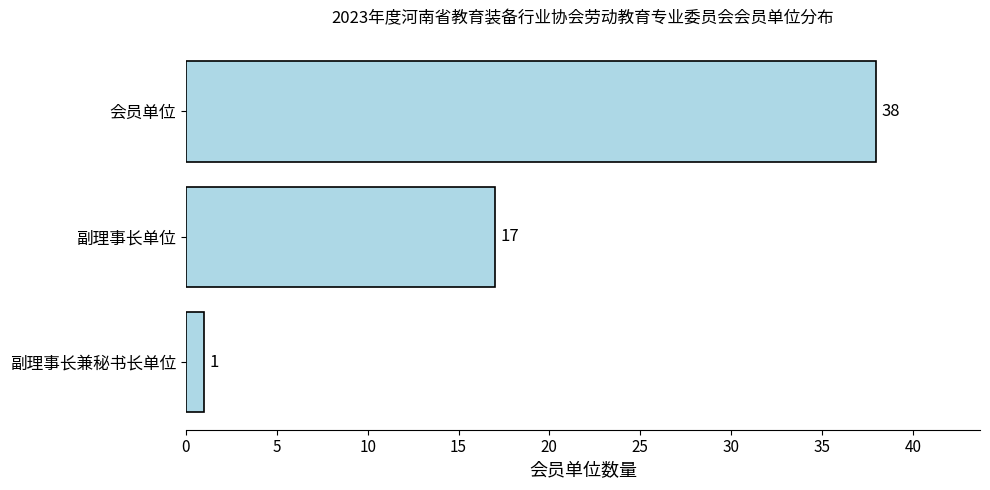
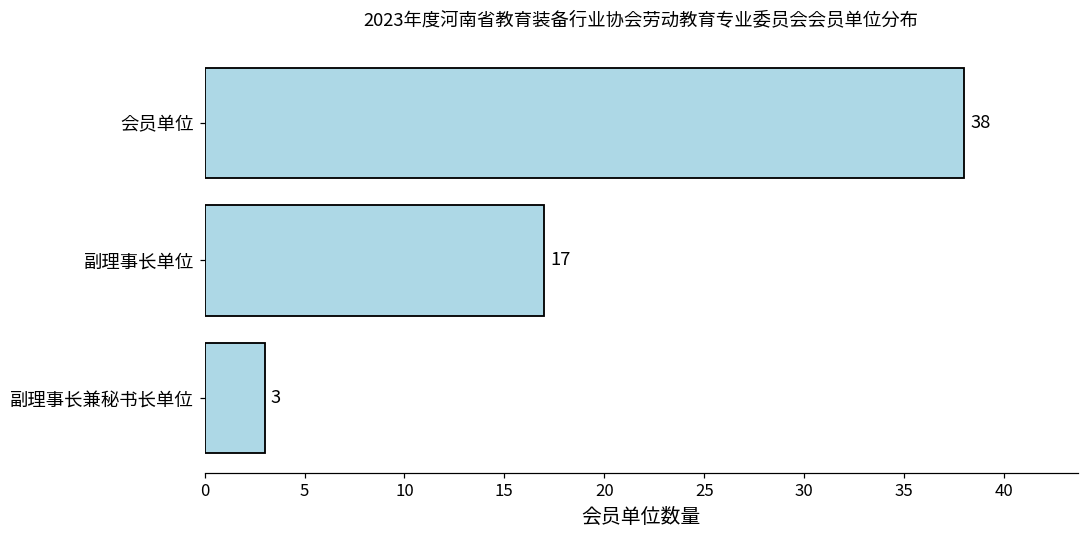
副理事长兼秘书长单位: 1 -> 3
